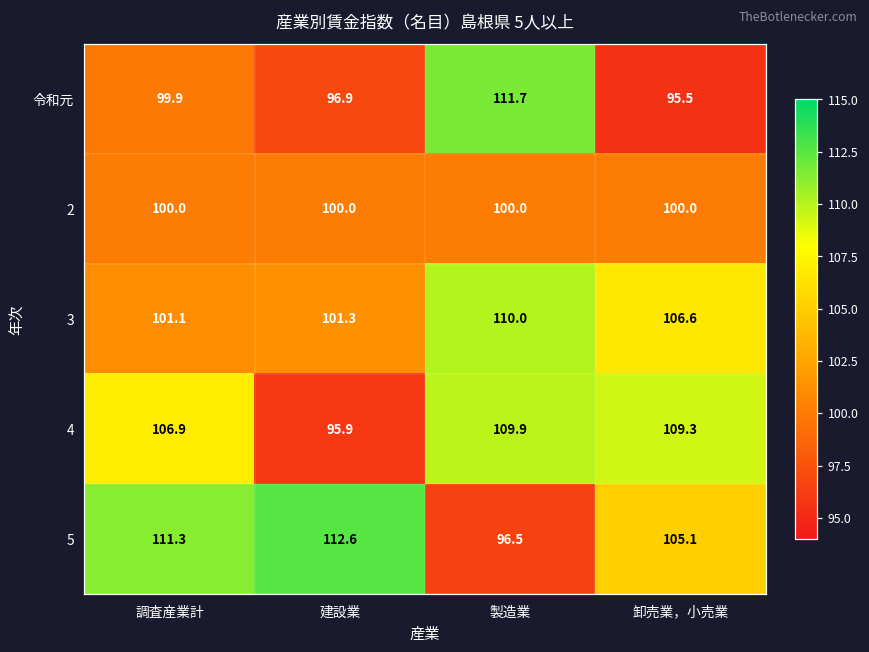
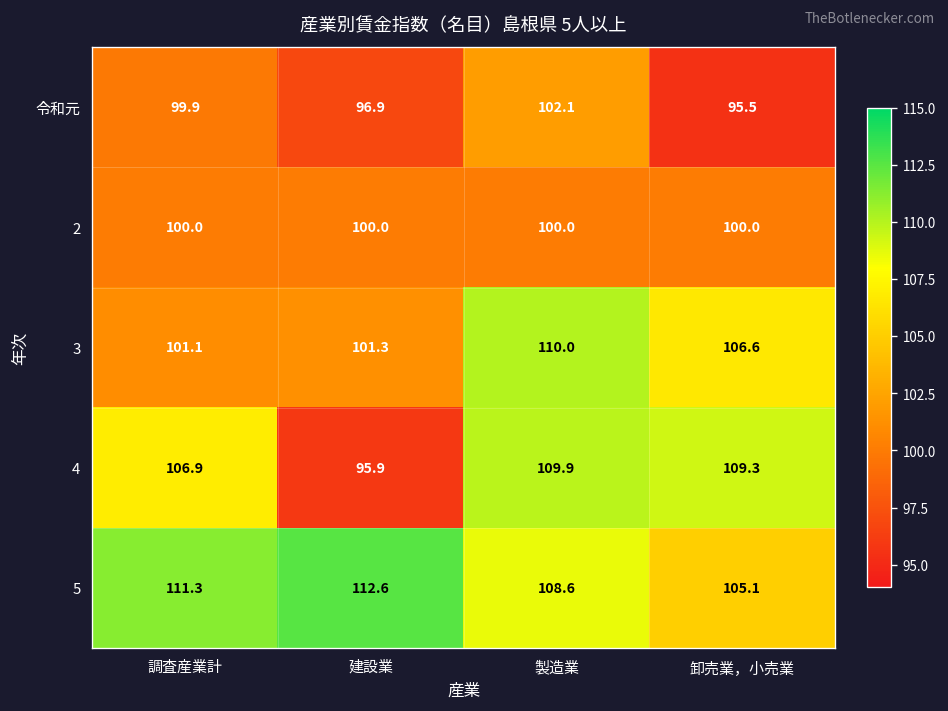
令和元, 製造業: 111.7 -> 102.1
5, 製造業: 96.5 -> 108.6
